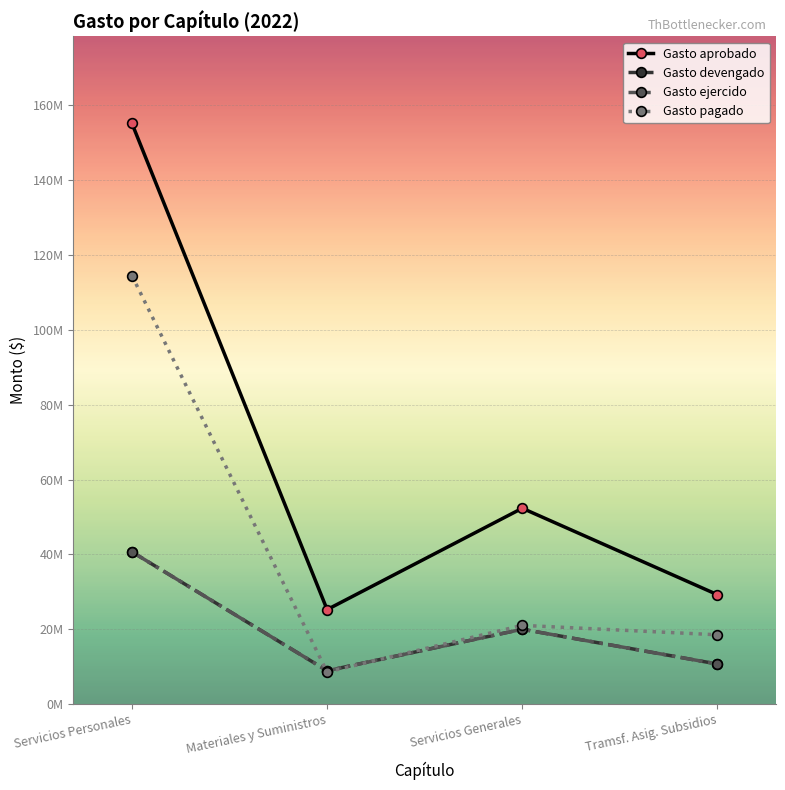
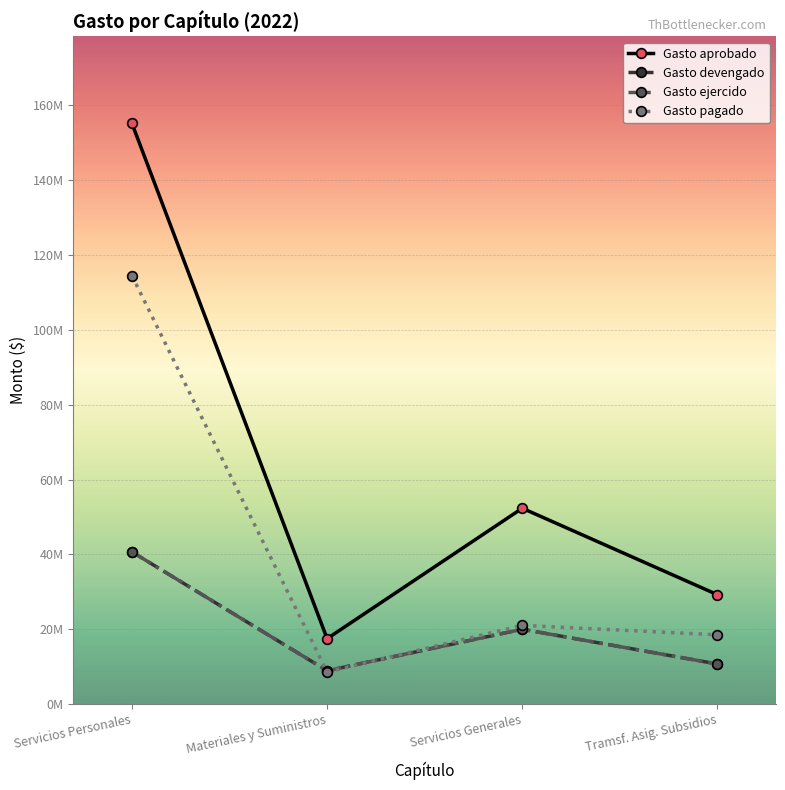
Gasto aprobado, Materiales y Suministros: 25000000 -> 17000000
